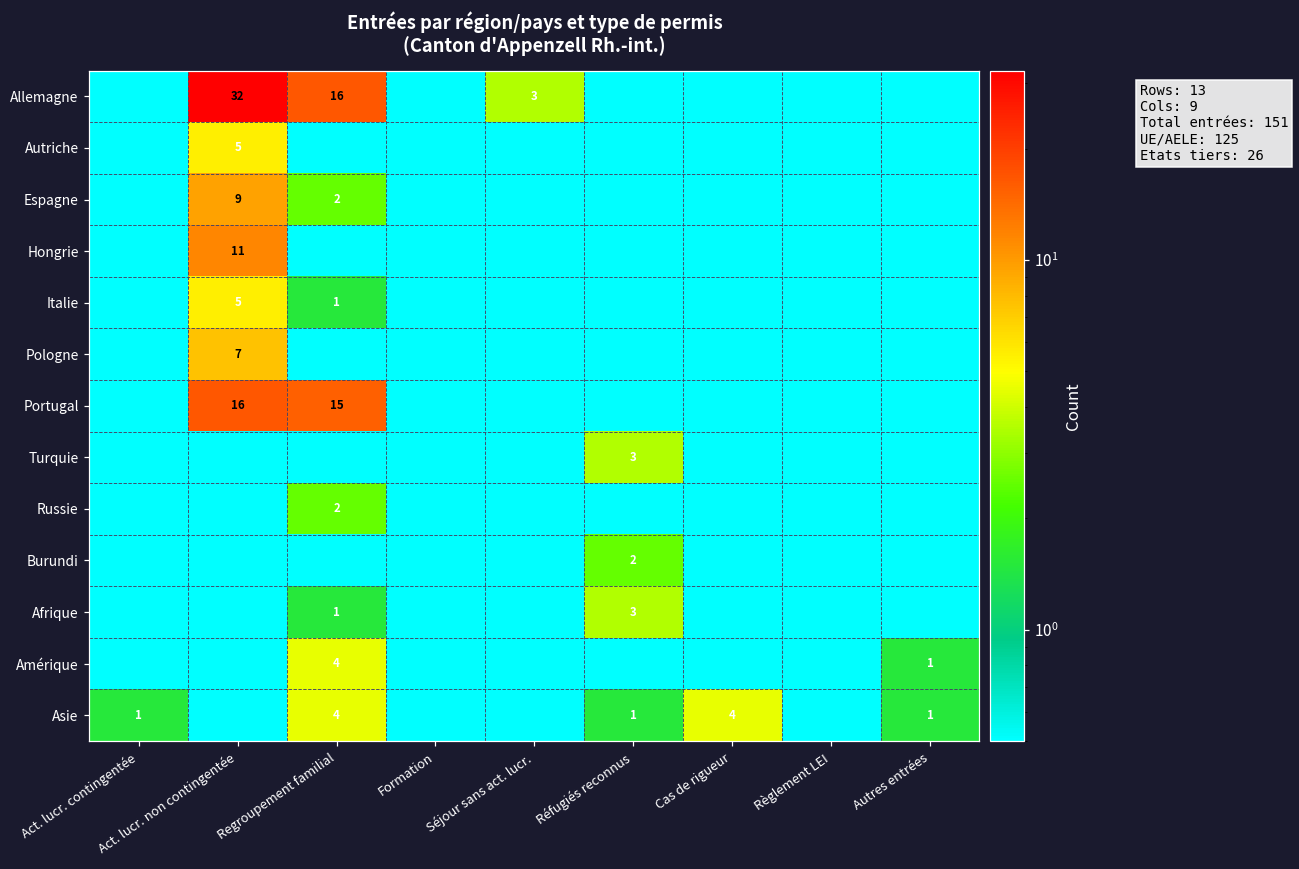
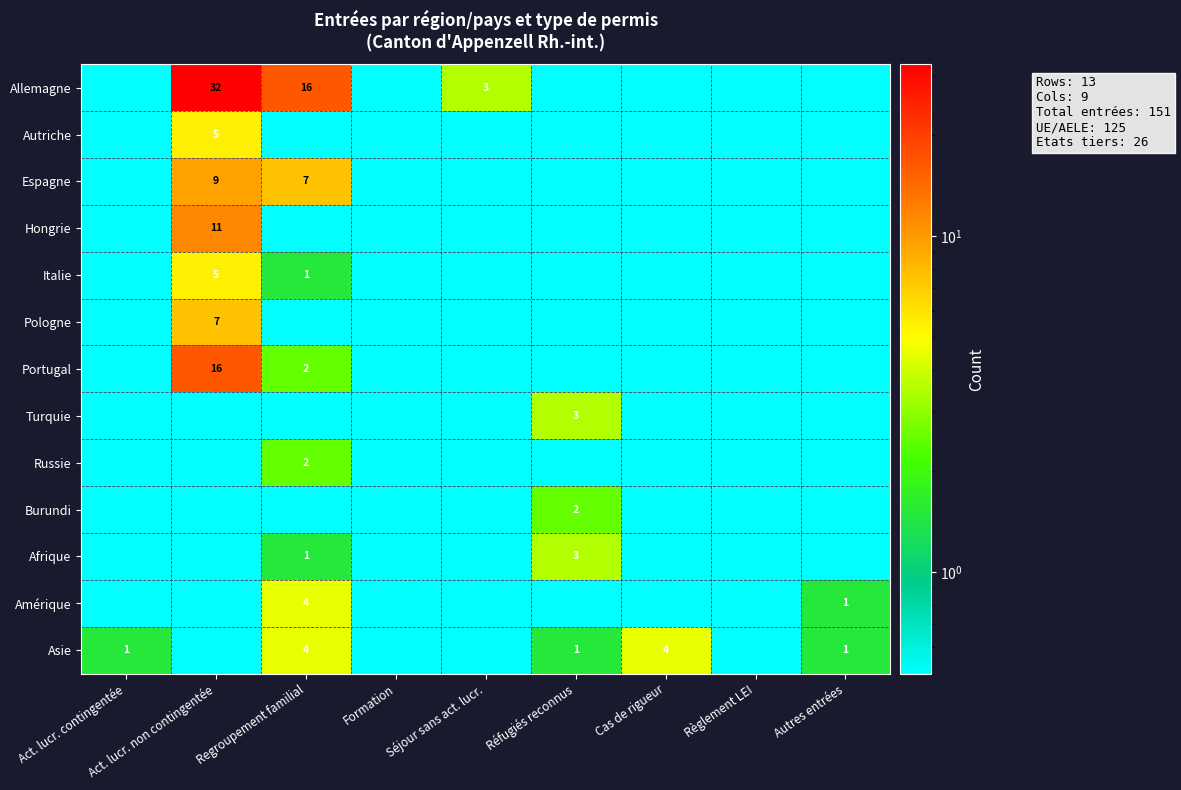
Espagne, Regroupement familial: 2 -> 7
Portugal, Regroupement familial: 15 -> 2
